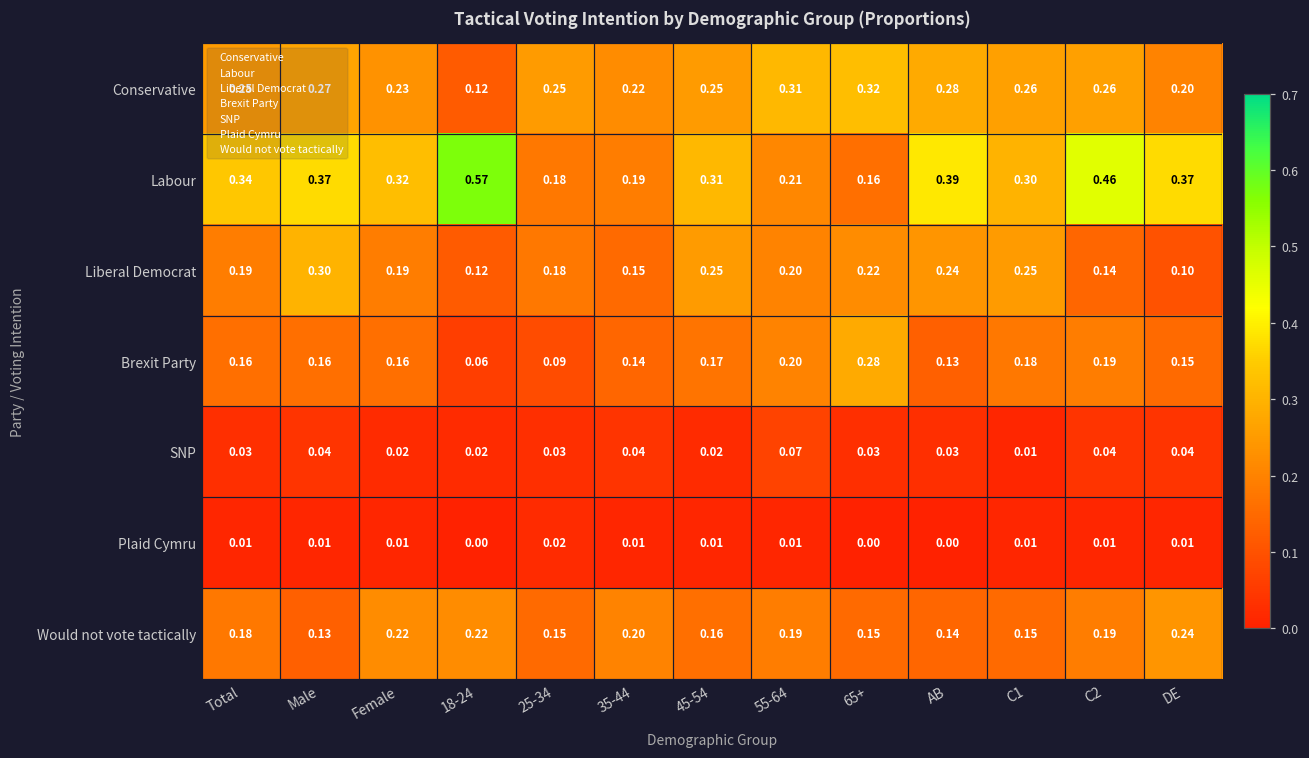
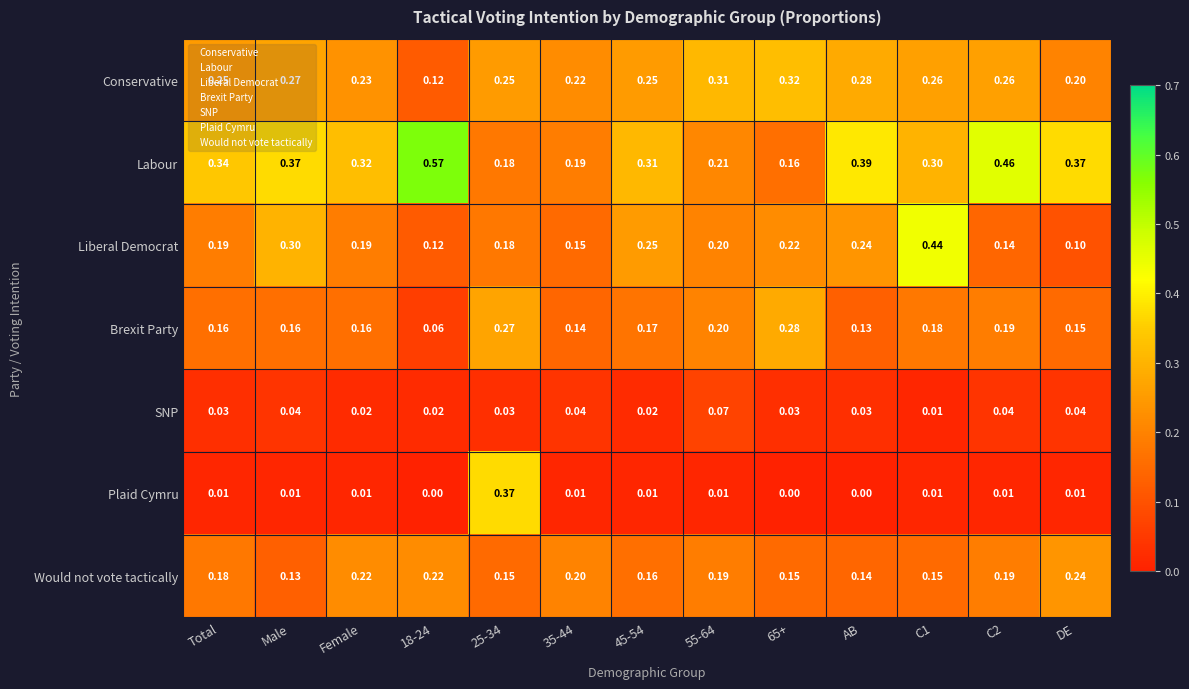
Liberal Democrat, C1: 0.25 -> 0.44
Brexit Party, 25-34: 0.09 -> 0.27
Plaid Cymru, 25-34: 0.02 -> 0.37
